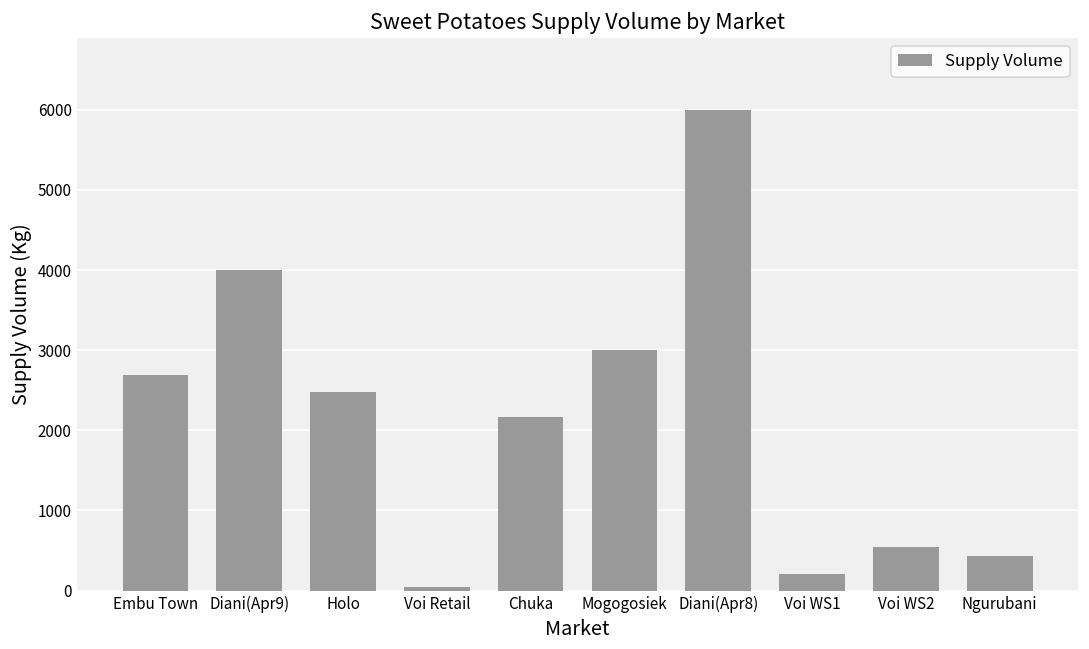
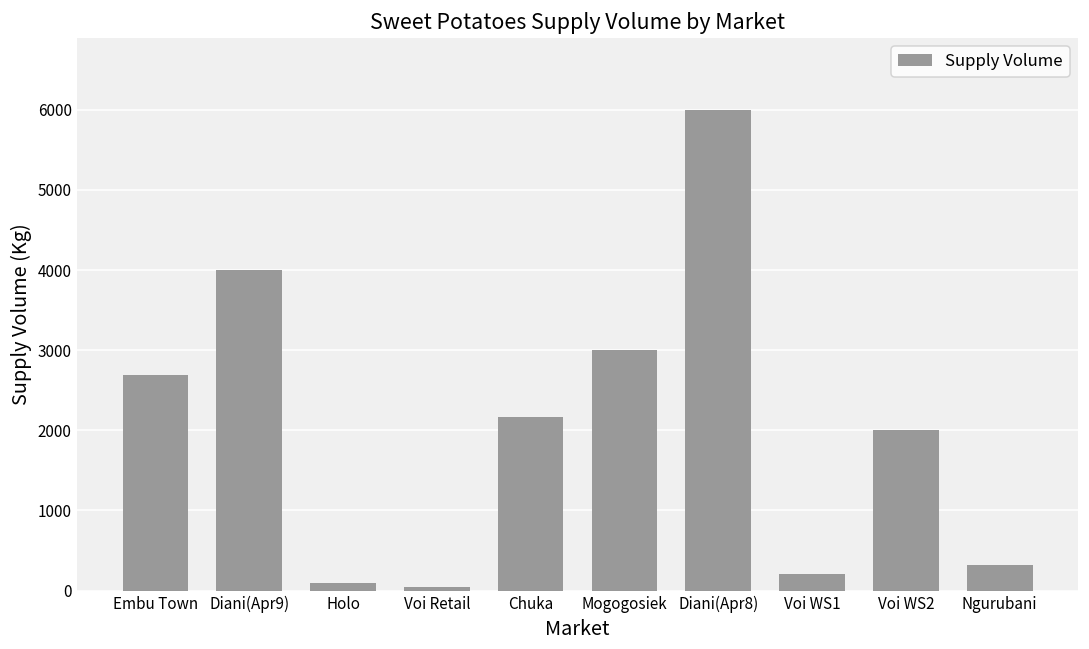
Holo: 2500 -> 100
Voi WS2: 500 -> 2000
Ngurubani: 400 -> 300
